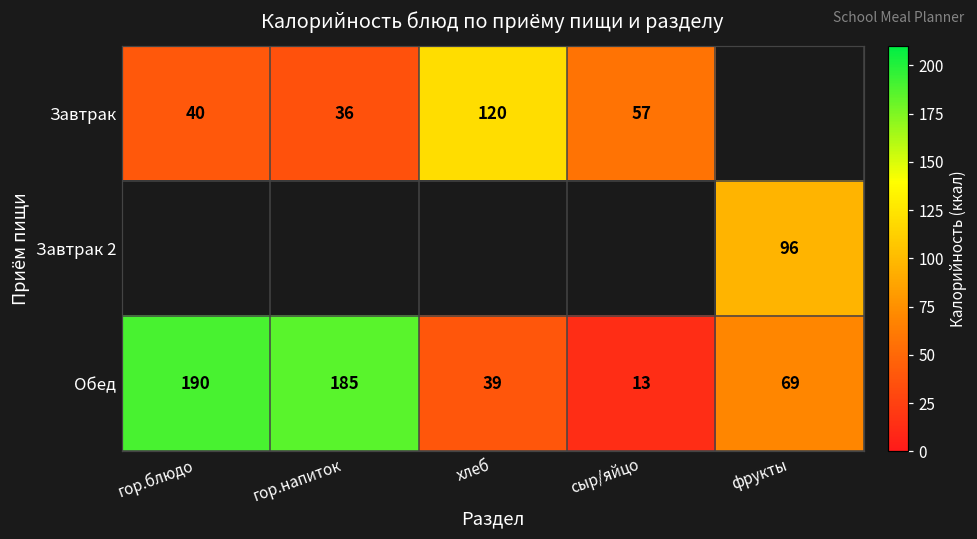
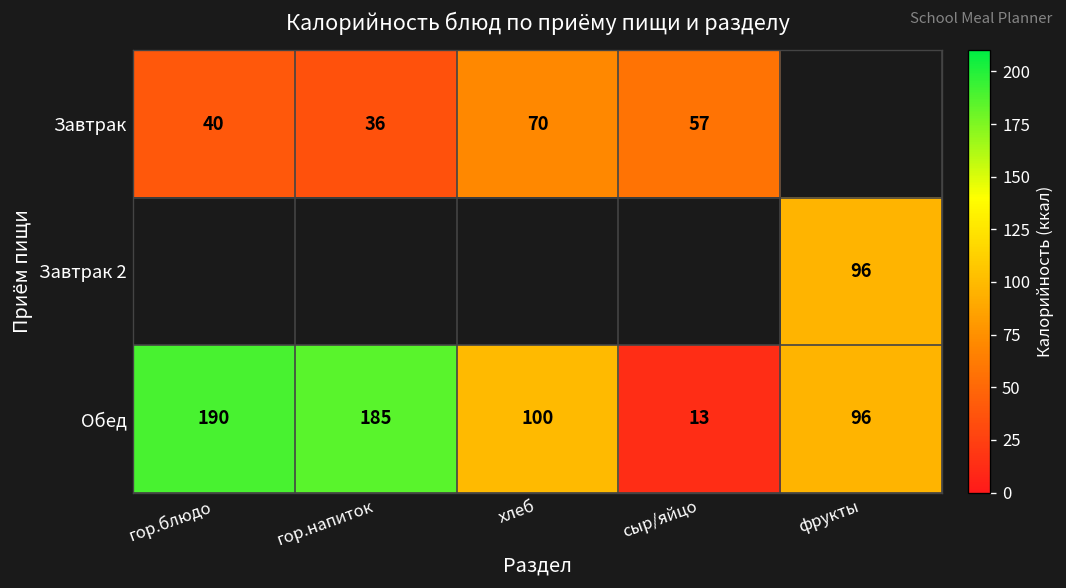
Завтрак, хлеб: 120 -> 70
Обед, хлеб: 39 -> 100
Обед, фрукты: 69 -> 96
